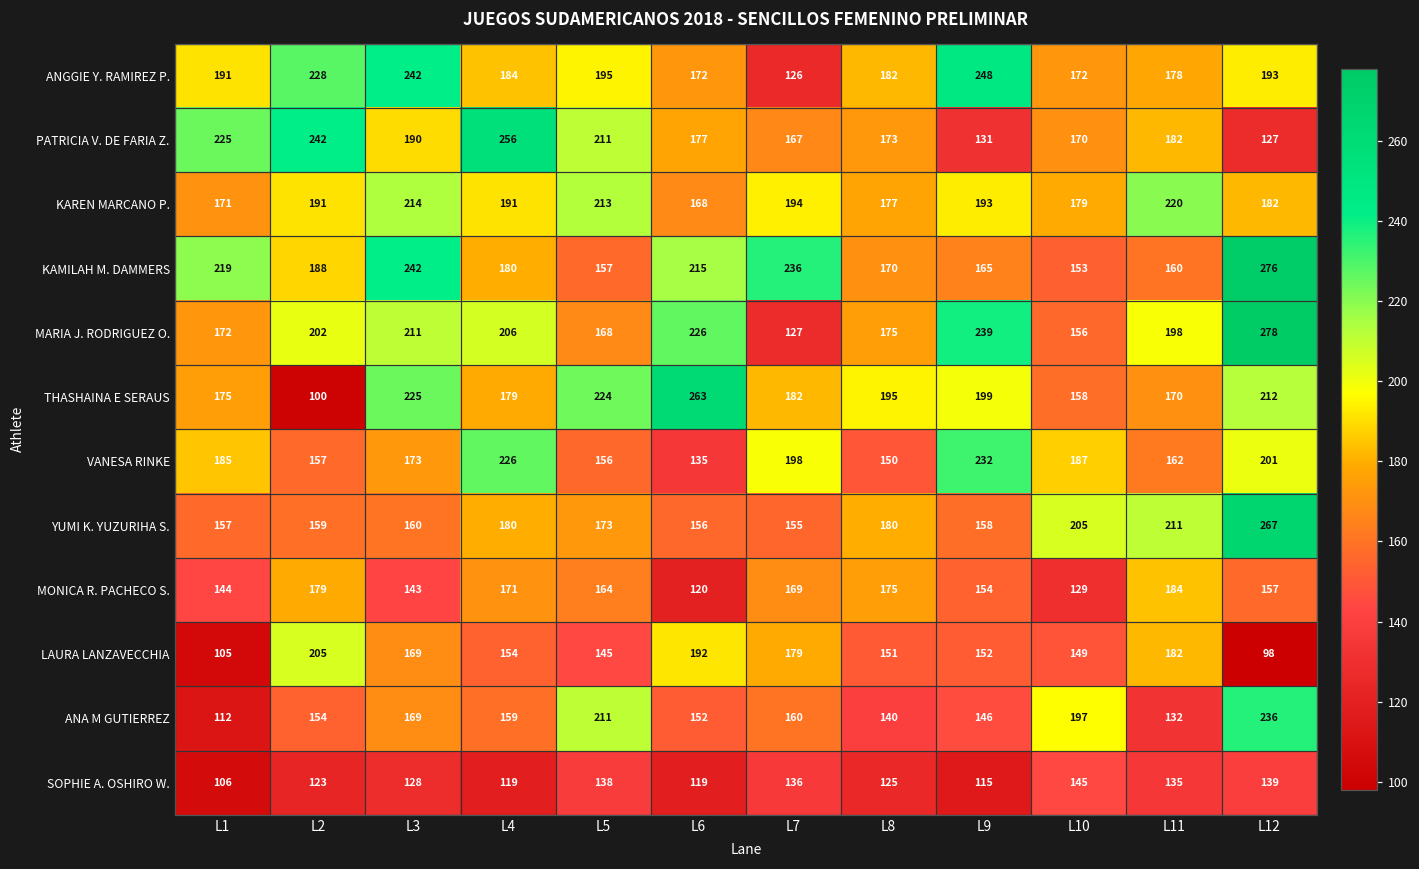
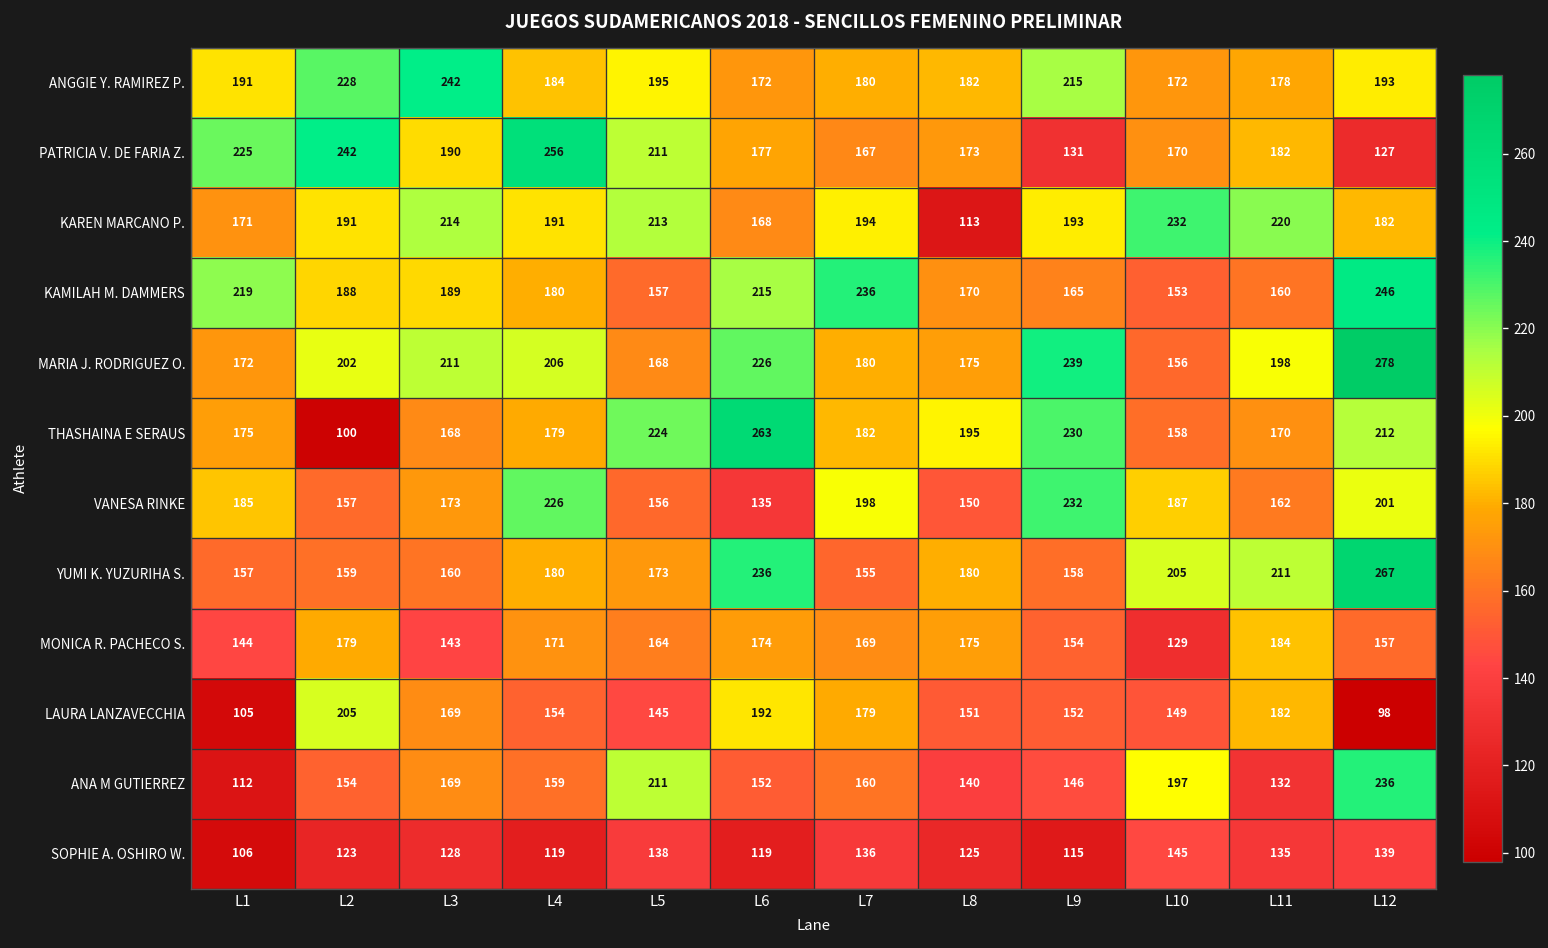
ANGGIE Y. RAMIREZ P., L7: 126 -> 180
ANGGIE Y. RAMIREZ P., L9: 248 -> 215
KAREN MARCANO P., L8: 177 -> 113
KAREN MARCANO P., L10: 179 -> 232
KAMILAH M. DAMMERS, L3: 242 -> 189
KAMILAH M. DAMMERS, L12: 276 -> 246
MARIA J. RODRIGUEZ O., L7: 127 -> 180
THASHAINA E SERAUS, L3: 225 -> 168
THASHAINA E SERAUS, L9: 199 -> 230
YUMI K. YUZURIHA S., L6: 156 -> 236
MONICA R. PACHECO S., L6: 120 -> 174
